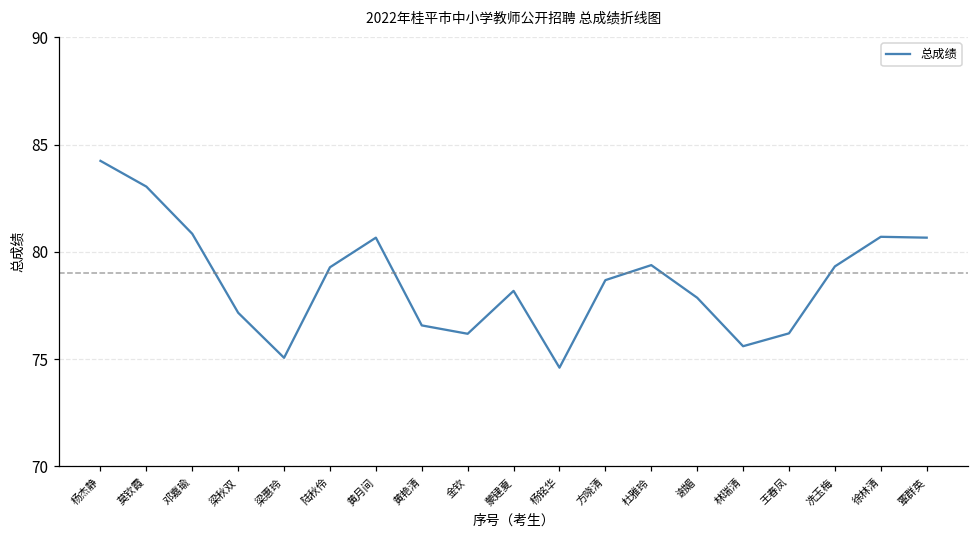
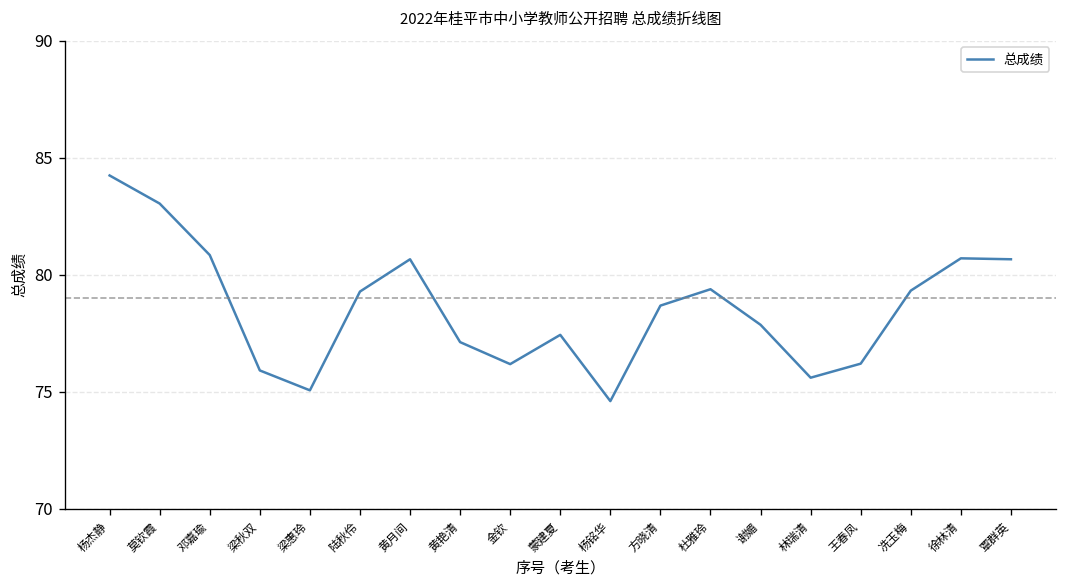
梁秋双: 77.2 -> 75.9
黄艳清: 76.6 -> 77.1
蒙建夏: 78.2 -> 77.4
